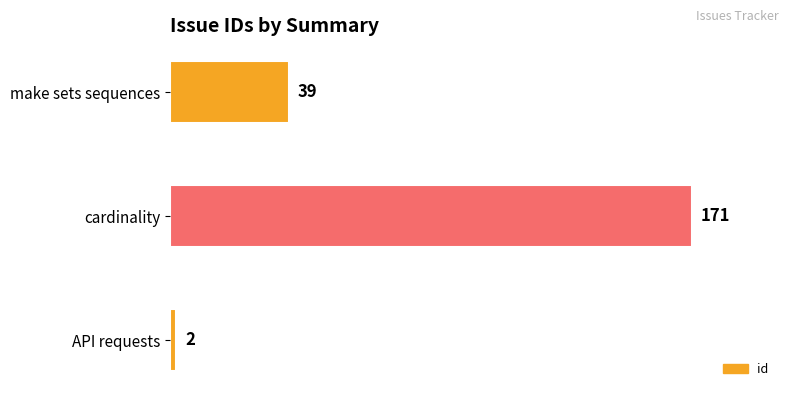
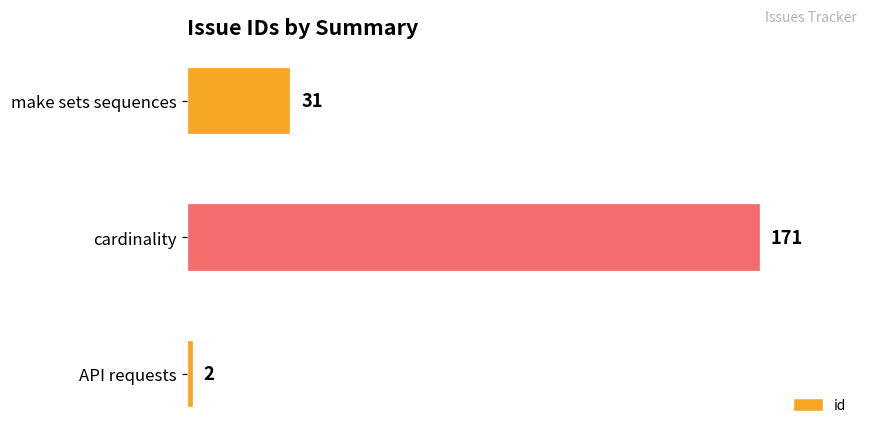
make sets sequences: 39 -> 31
